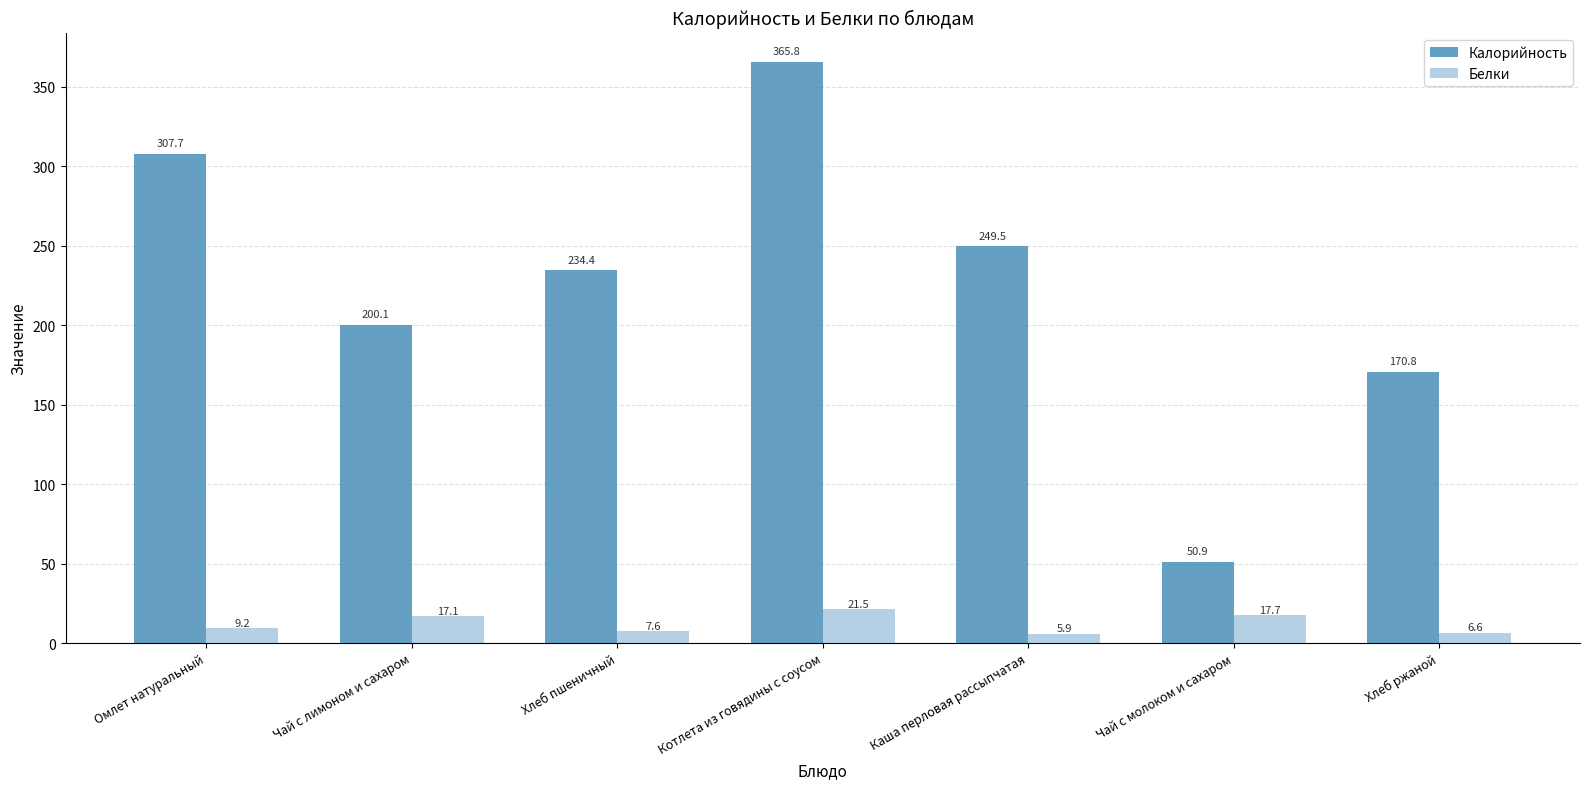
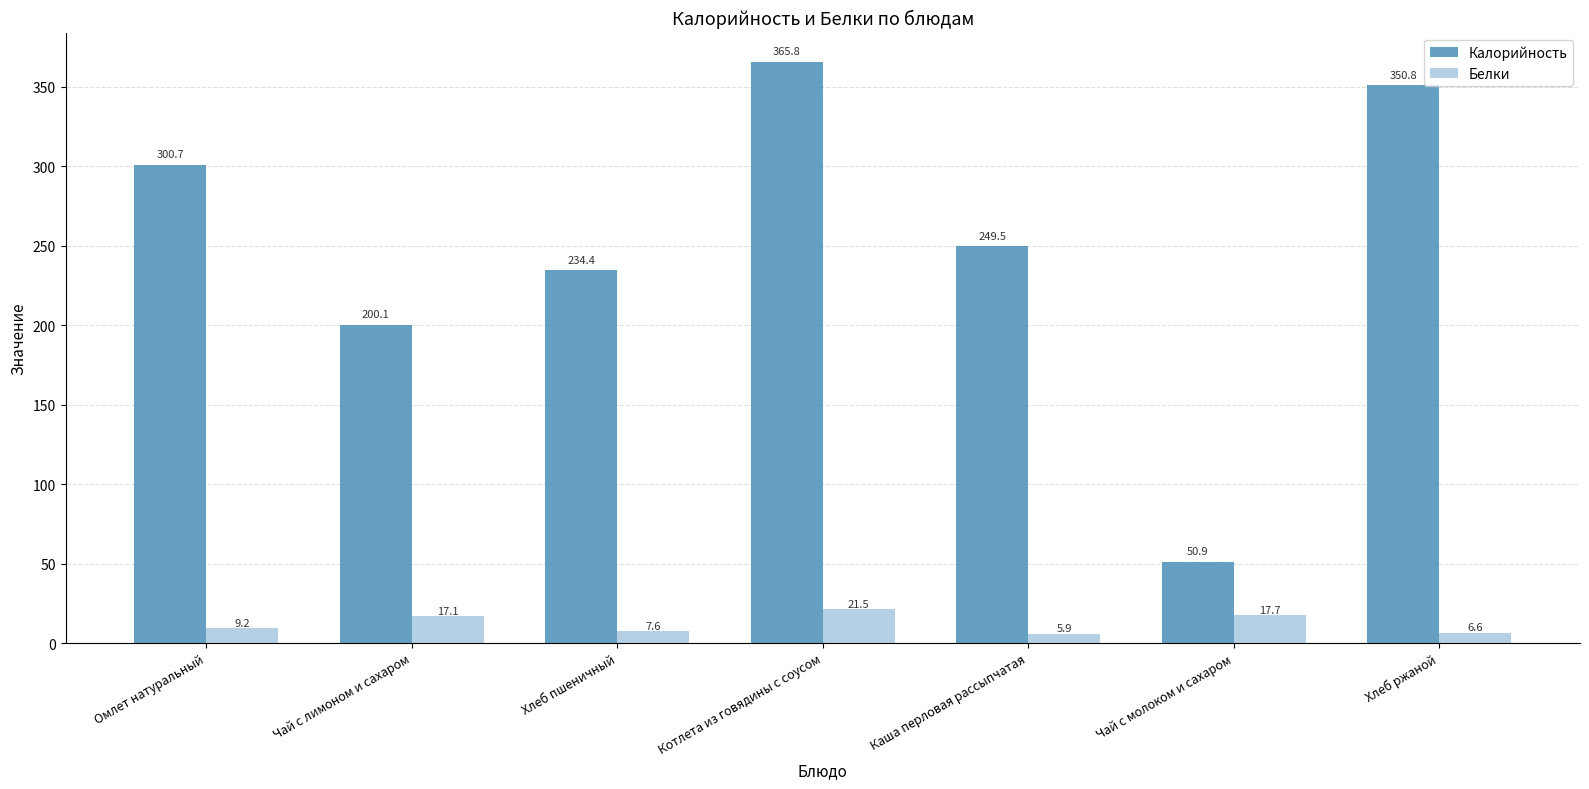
Калорийность, Омлет натуральный: 307.7 -> 300.7
Калорийность, Хлеб ржаной: 170.8 -> 350.8
